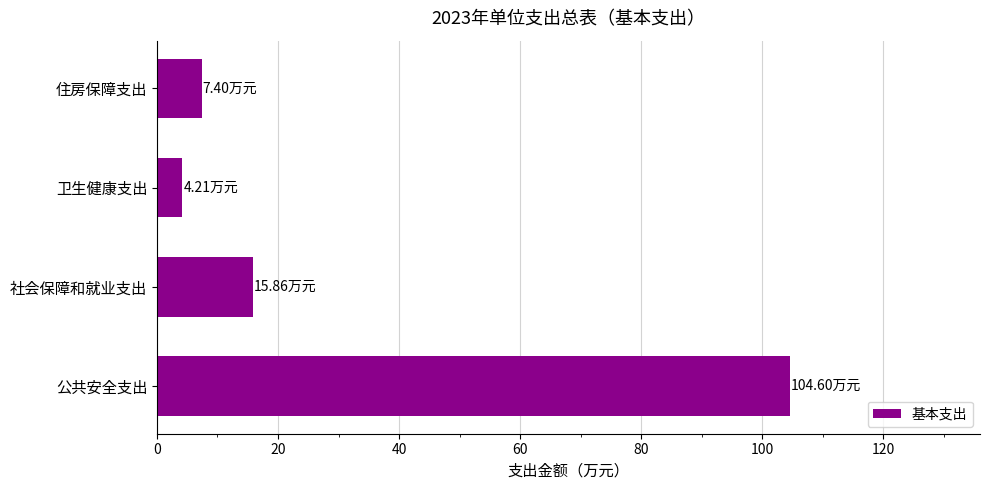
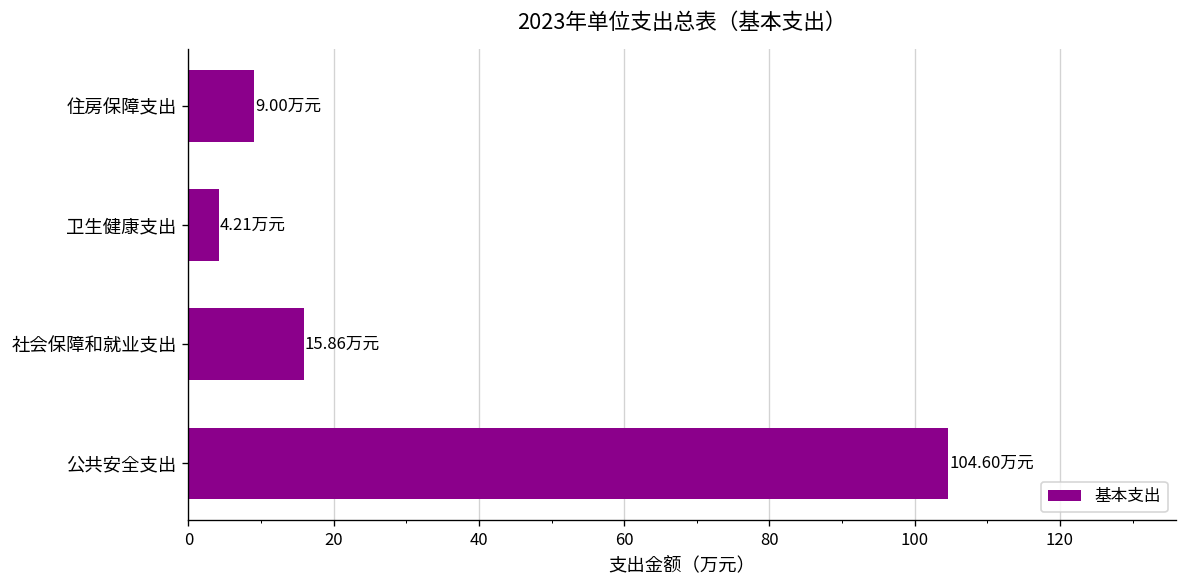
住房保障支出: 7.40 -> 9.00
